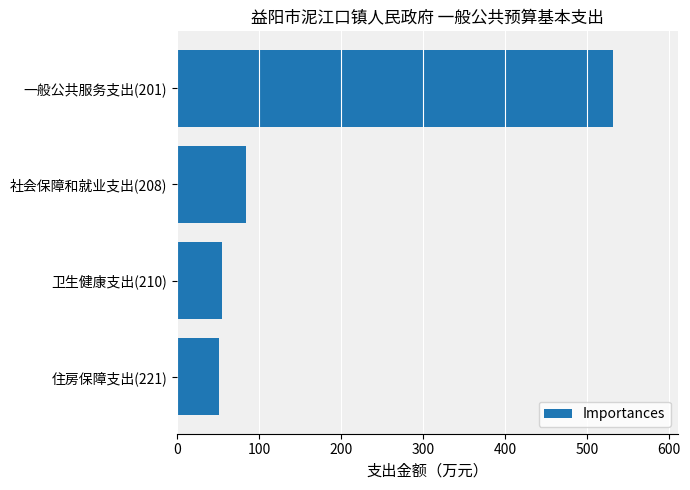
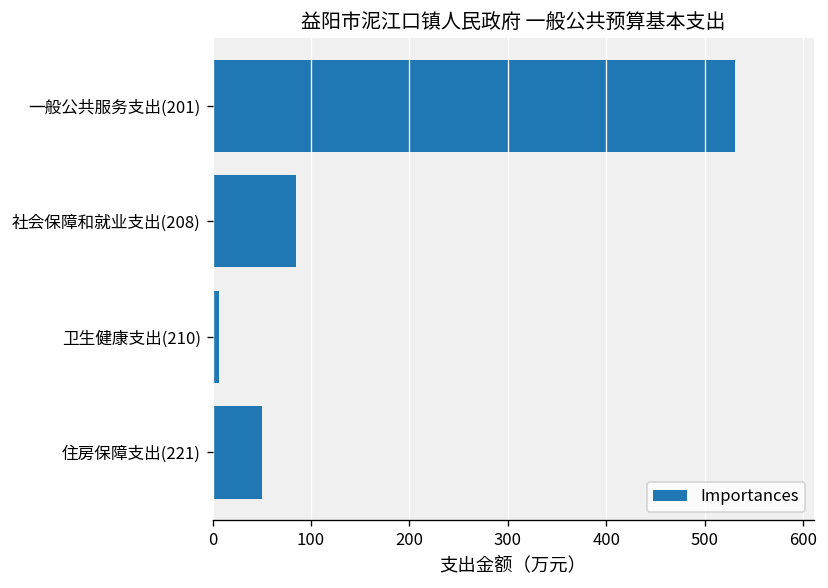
卫生健康支出(210): 60 -> 10
